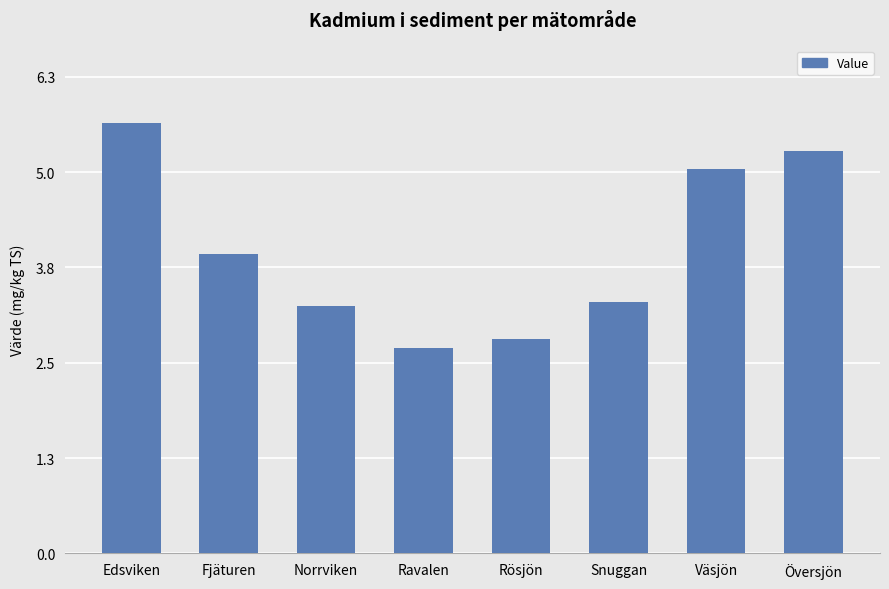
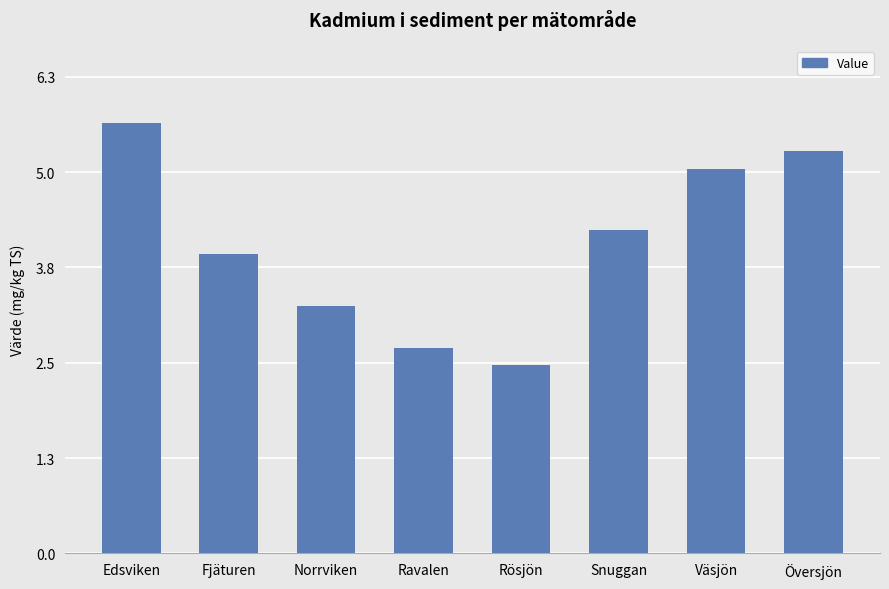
Rösjön: 2.8 -> 2.5
Snuggan: 3.3 -> 4.3
